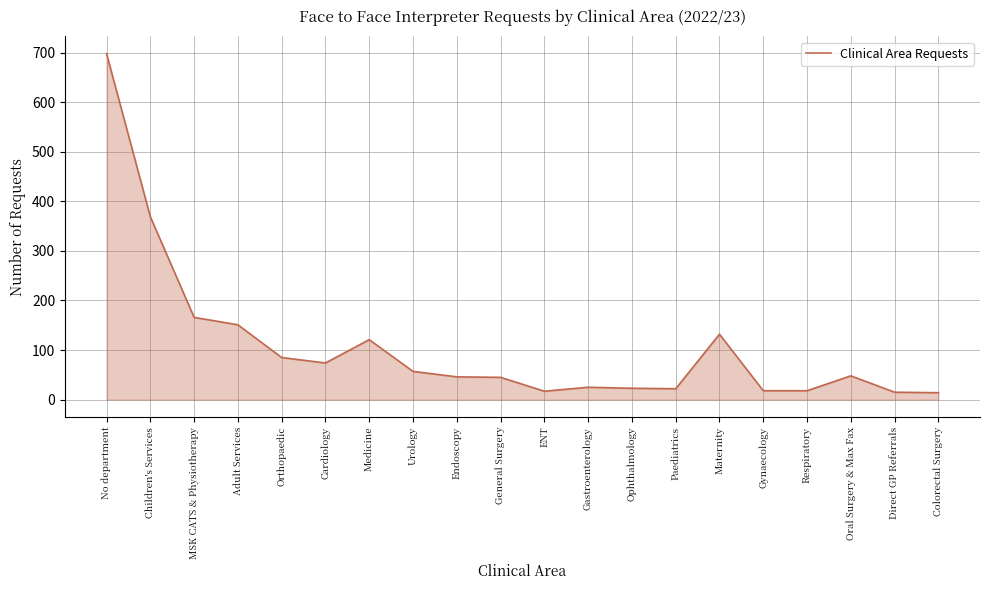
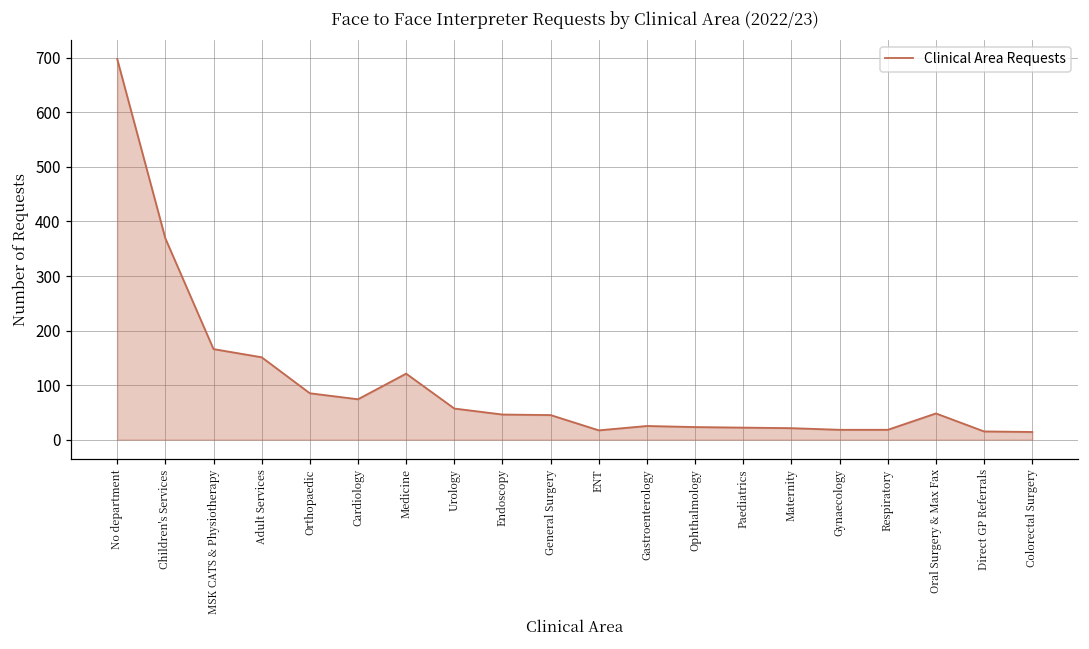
Maternity: 130 -> 20
